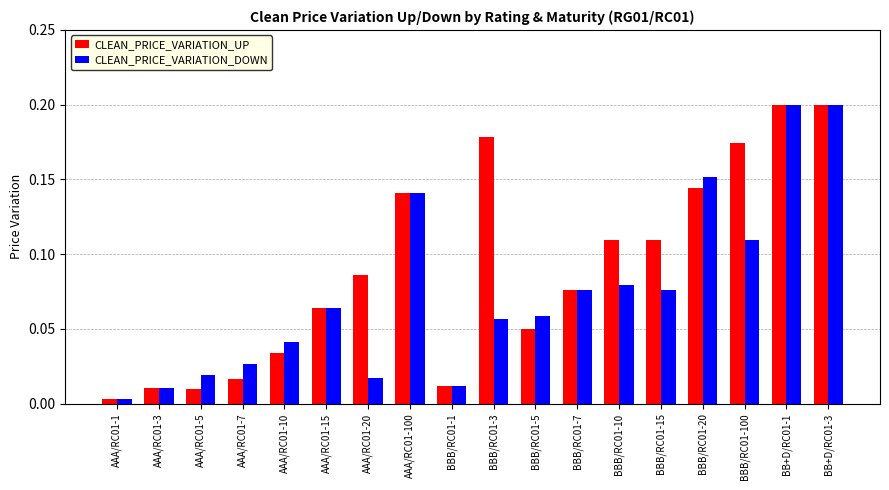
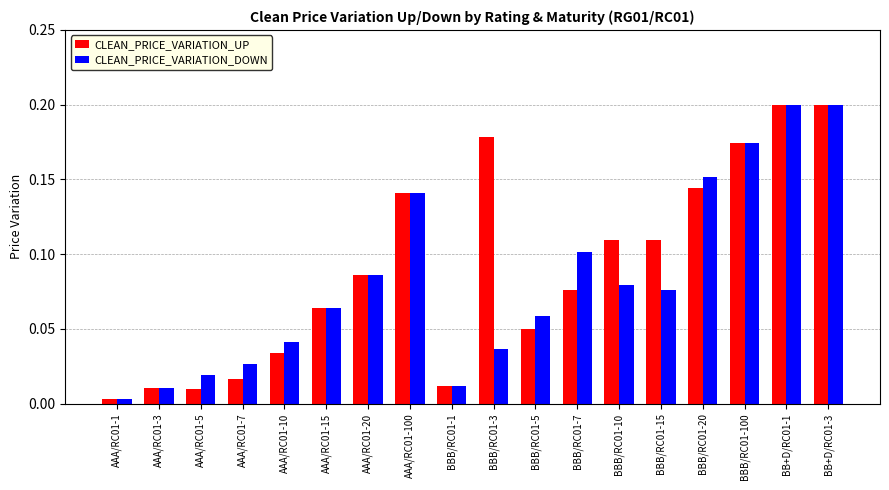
CLEAN_PRICE_VARIATION_DOWN, AAA/RC01-20: 0.017 -> 0.086
CLEAN_PRICE_VARIATION_DOWN, BBB/RC01-3: 0.057 -> 0.037
CLEAN_PRICE_VARIATION_DOWN, BBB/RC01-7: 0.076 -> 0.101
CLEAN_PRICE_VARIATION_DOWN, BBB/RC01-100: 0.109 -> 0.174
